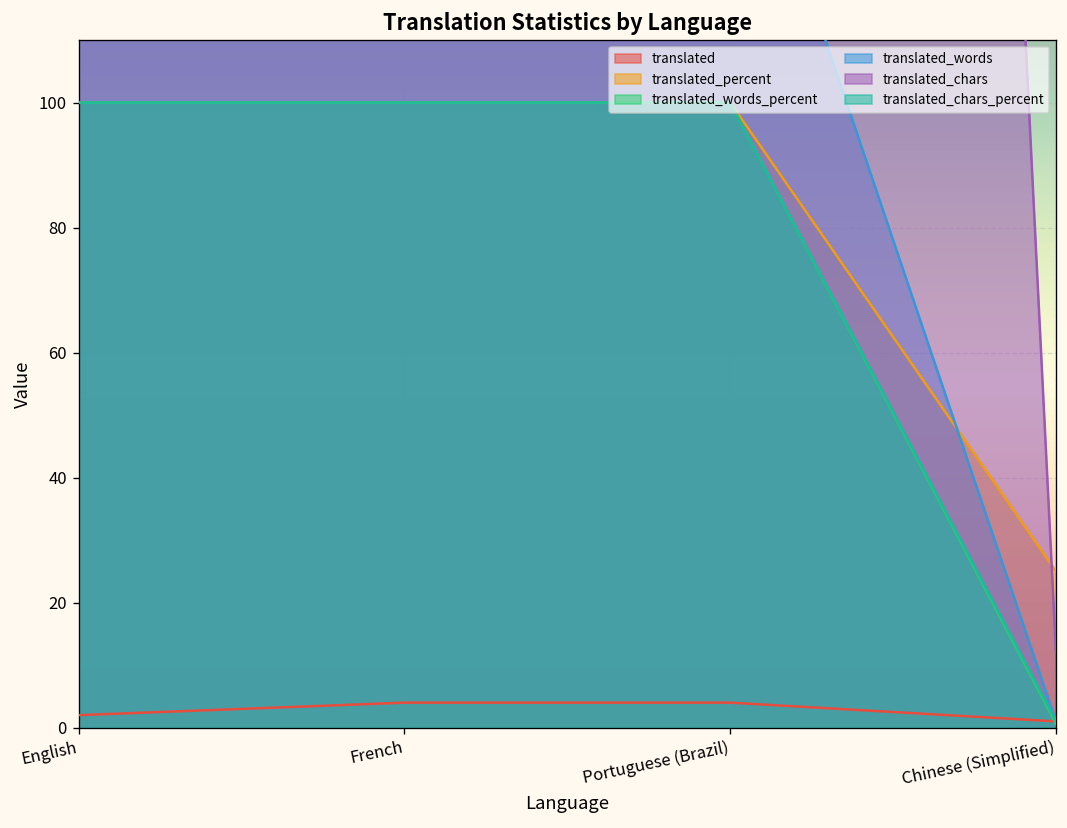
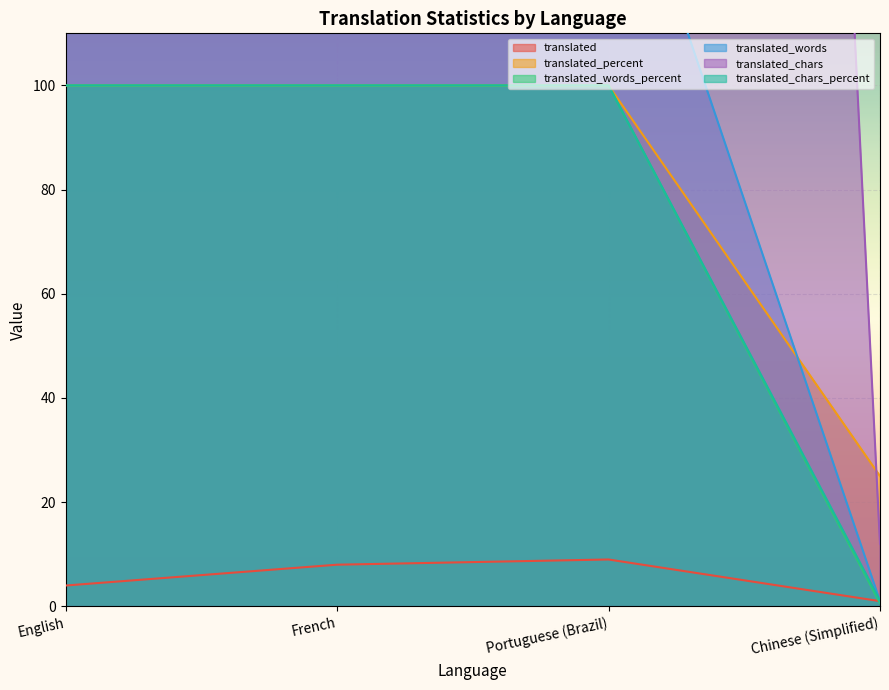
translated, English: 2 -> 4
translated, French: 4 -> 8
translated, Portuguese (Brazil): 4 -> 9
